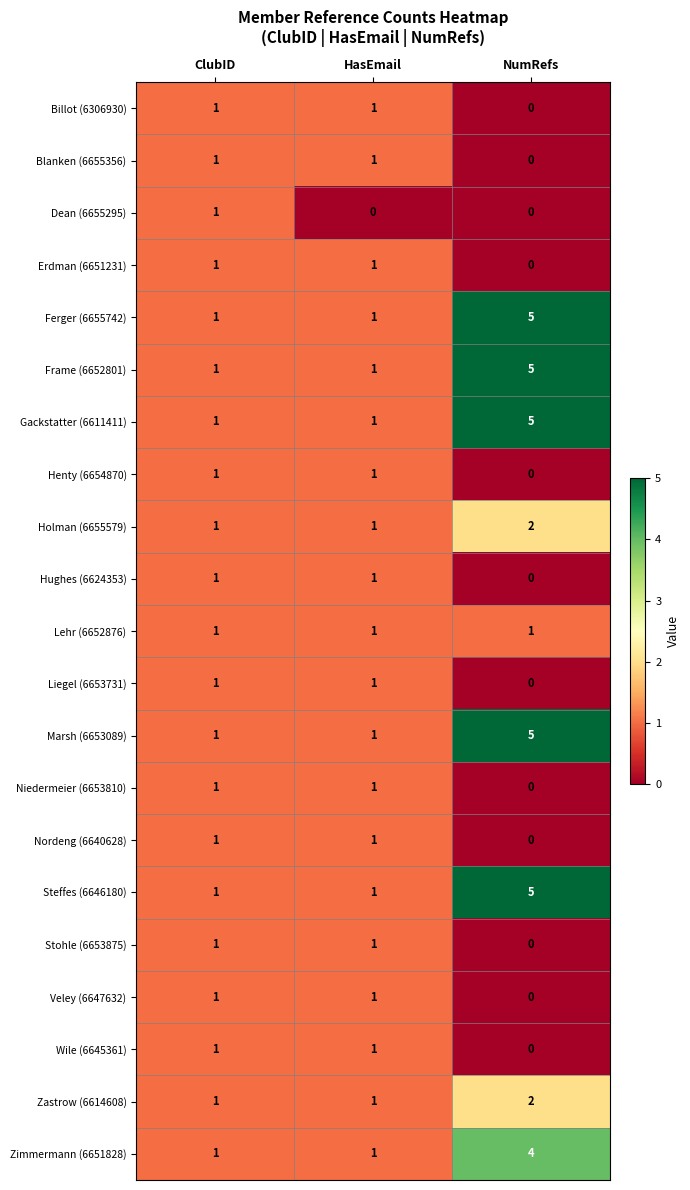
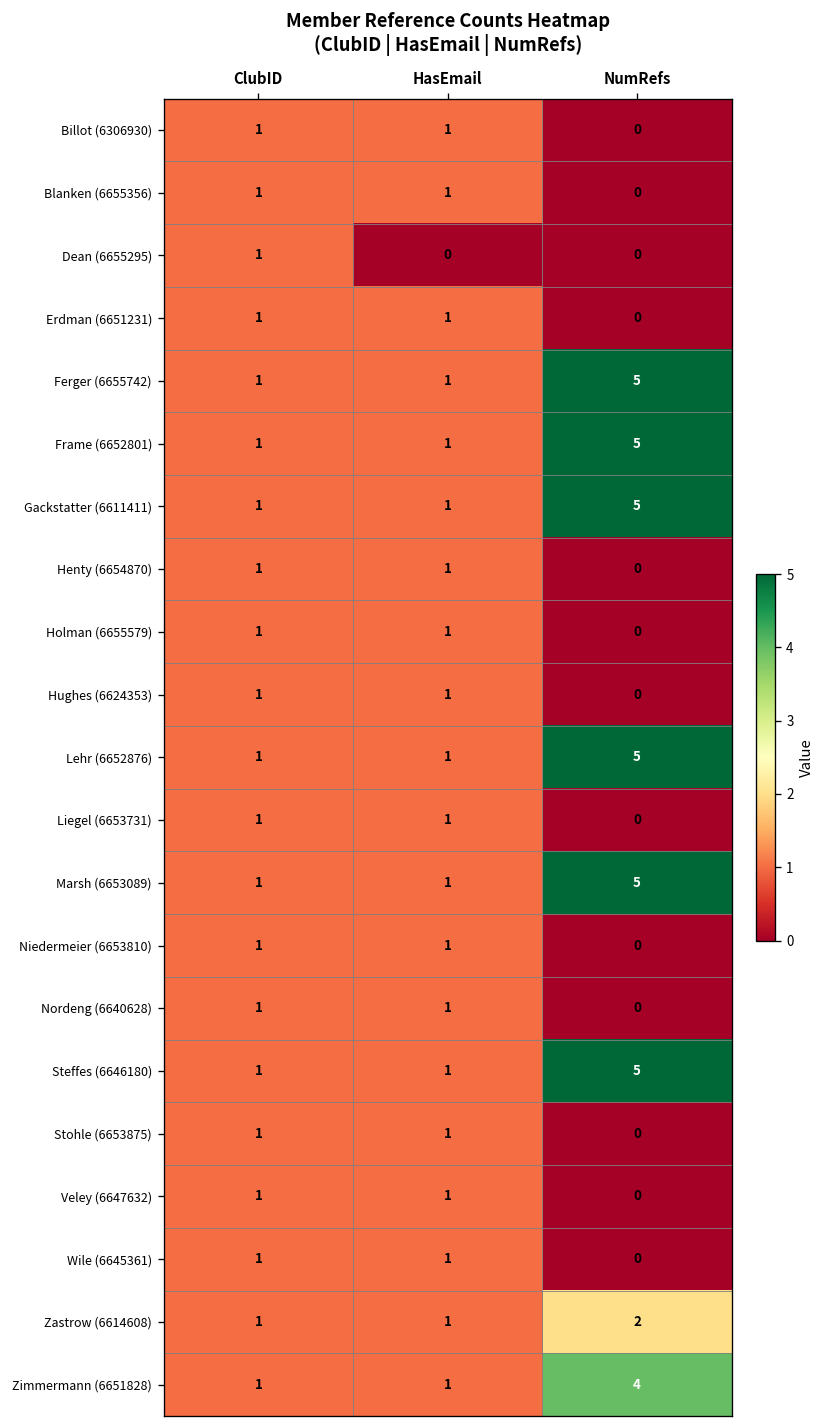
Holman (6655579), NumRefs: 2 -> 0
Lehr (6652876), NumRefs: 1 -> 5
